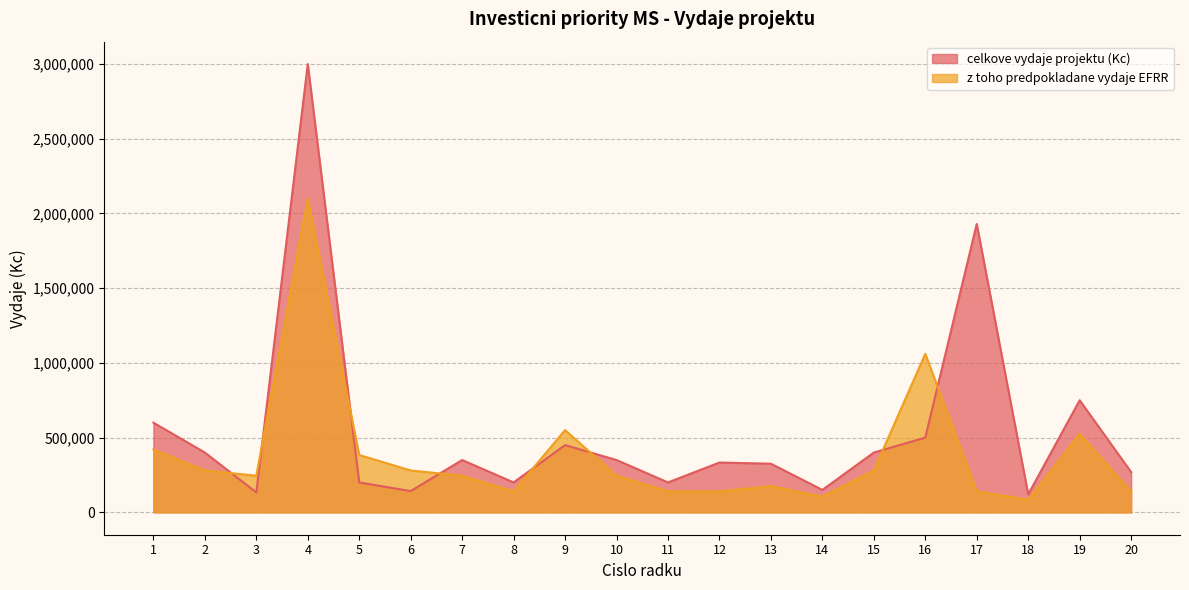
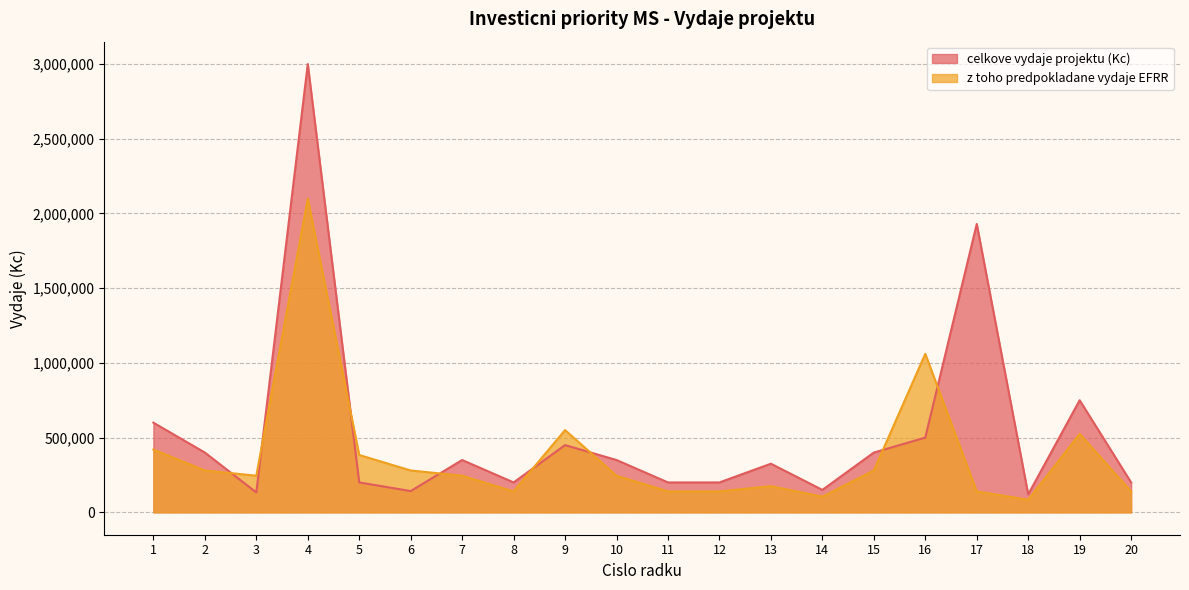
celkove vydaje projektu (Kc), 12: 330,000 -> 200,000
celkove vydaje projektu (Kc), 20: 270,000 -> 200,000
